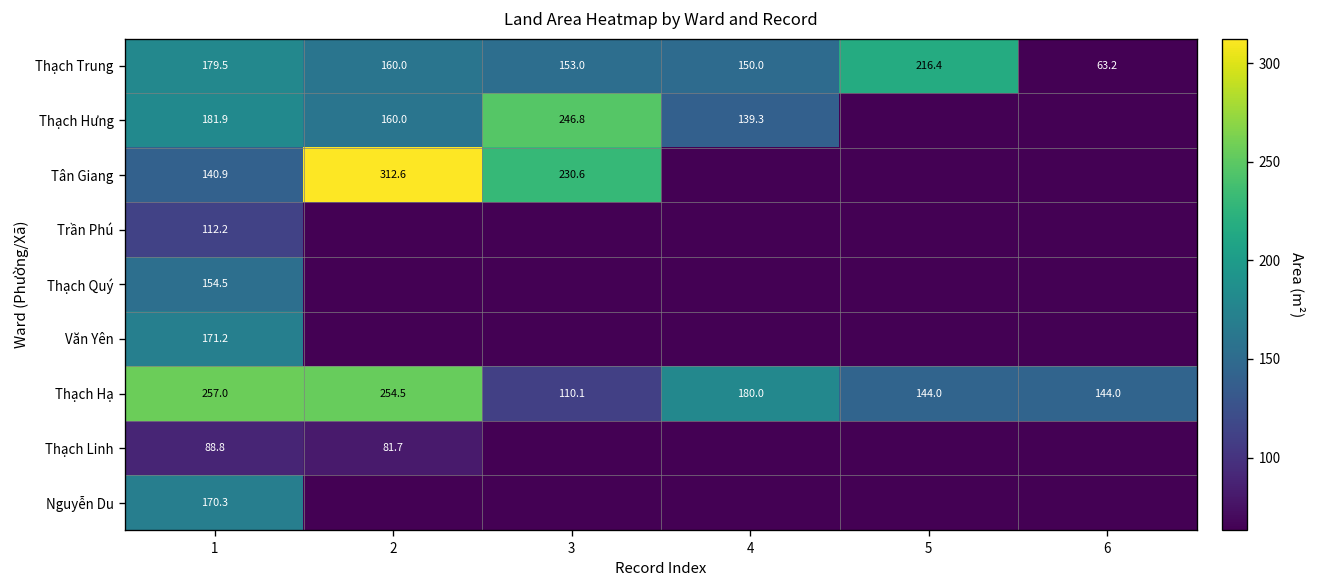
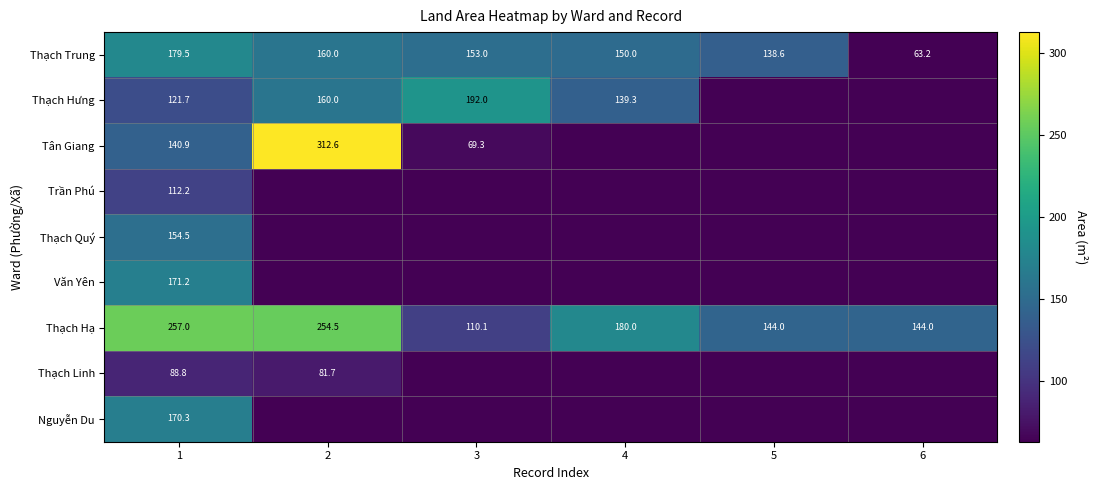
Thạch Trung, 5: 216.4 -> 138.6
Thạch Hưng, 1: 181.9 -> 121.7
Thạch Hưng, 3: 246.8 -> 192.0
Tân Giang, 3: 230.6 -> 69.3
